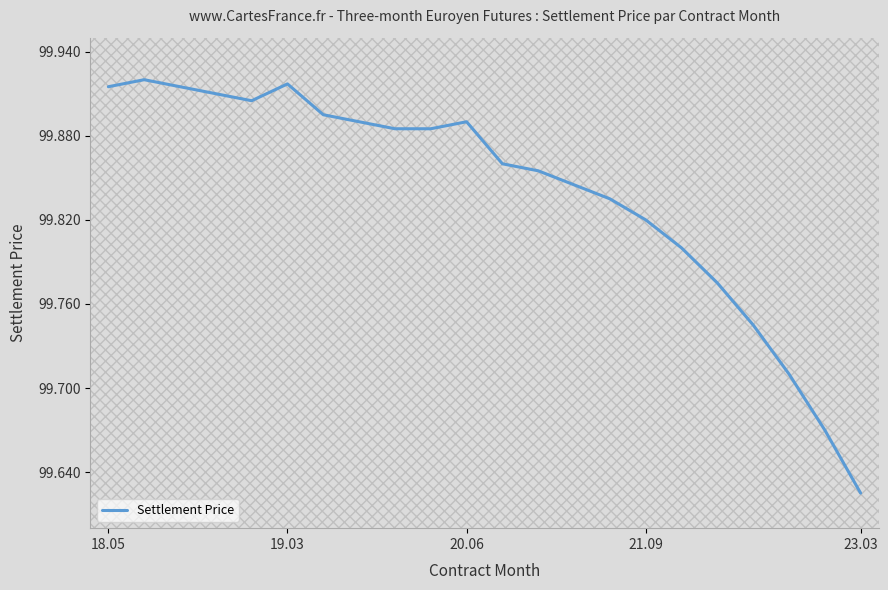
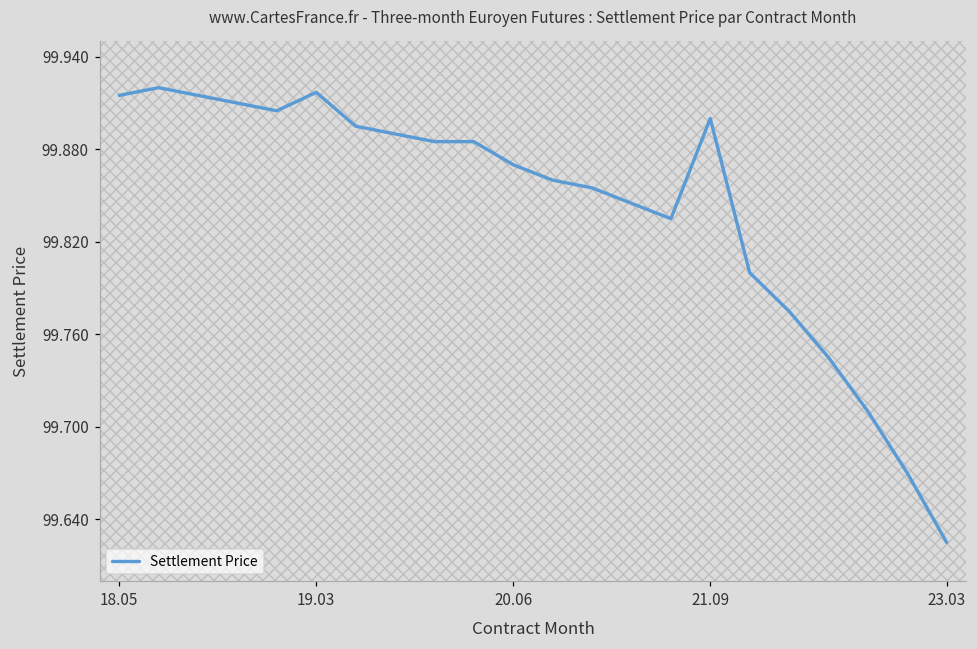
20.06: 99.89 -> 99.87
21.09: 99.82 -> 99.90
